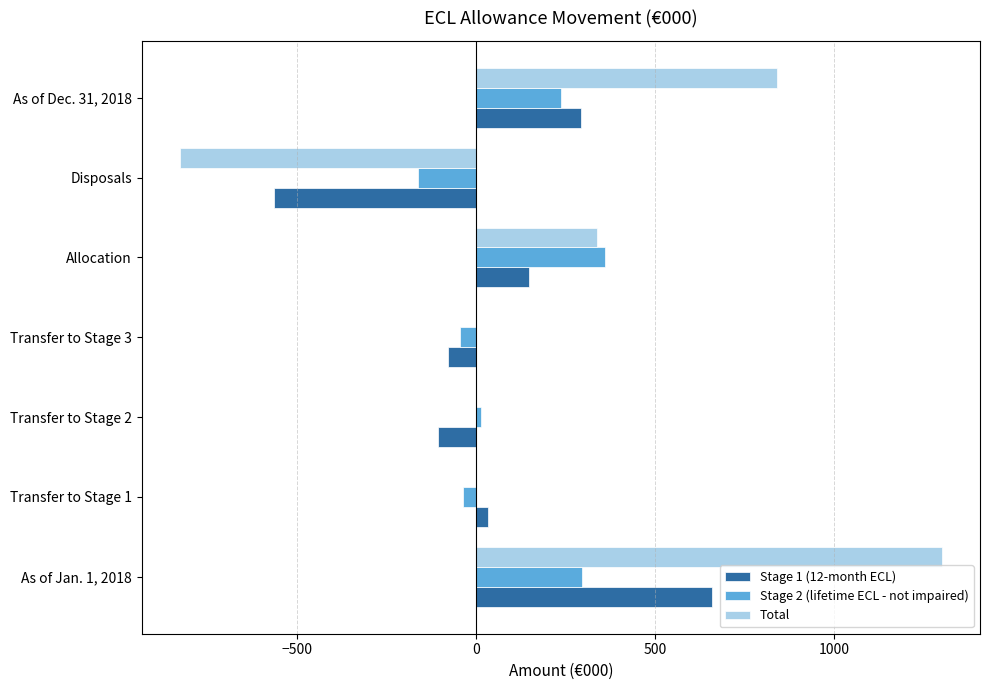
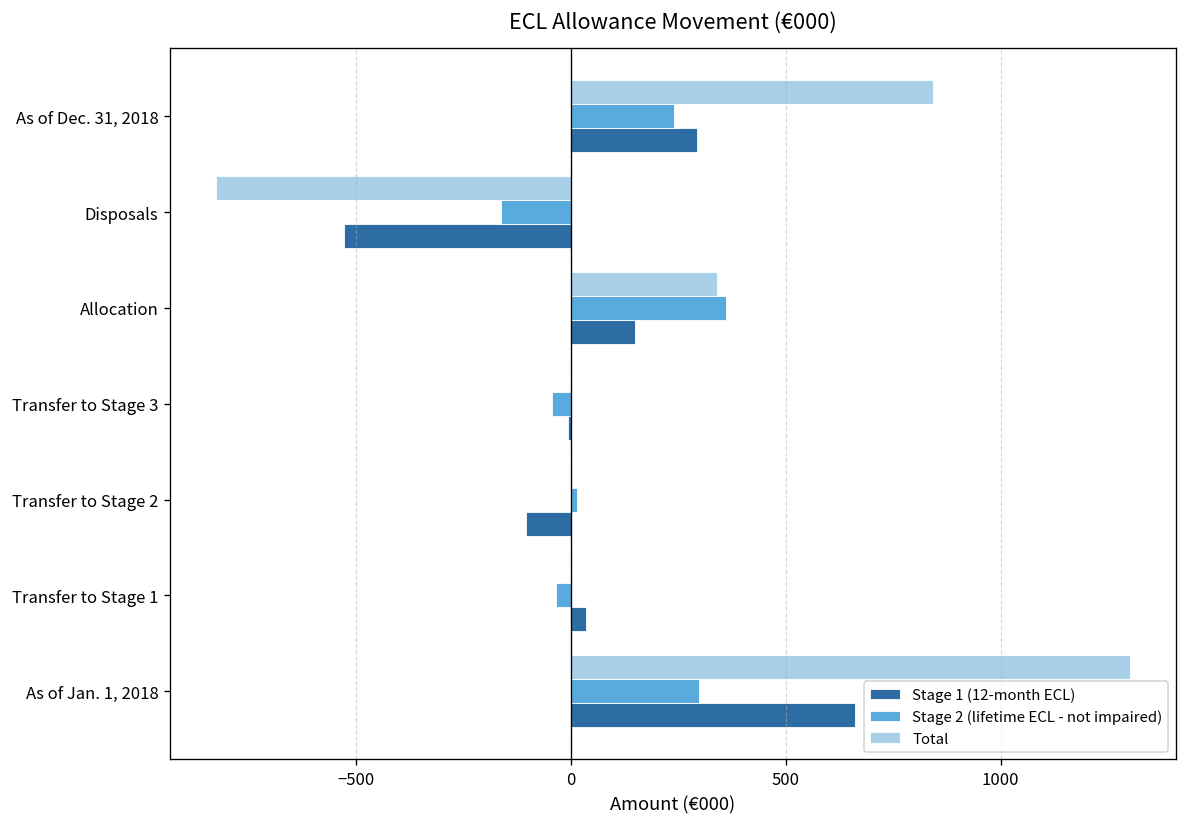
Stage 1 (12-month ECL), Disposals: -570 -> -530
Stage 1 (12-month ECL), Transfer to Stage 3: -80 -> -10
